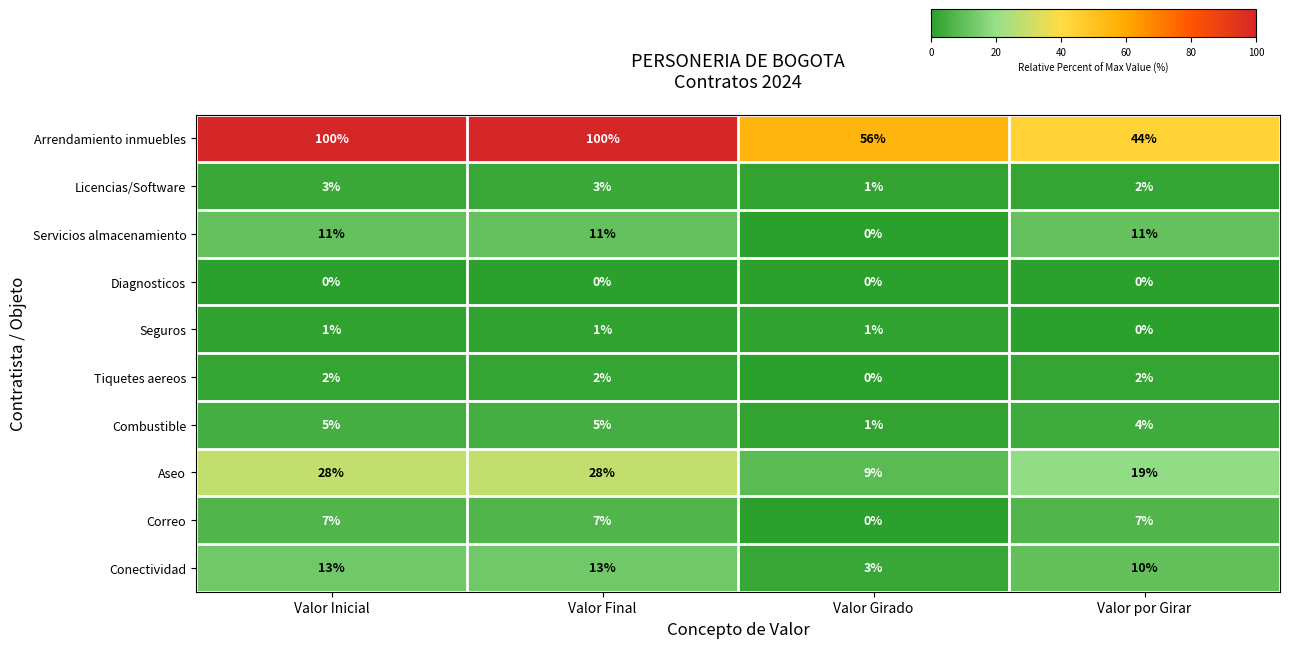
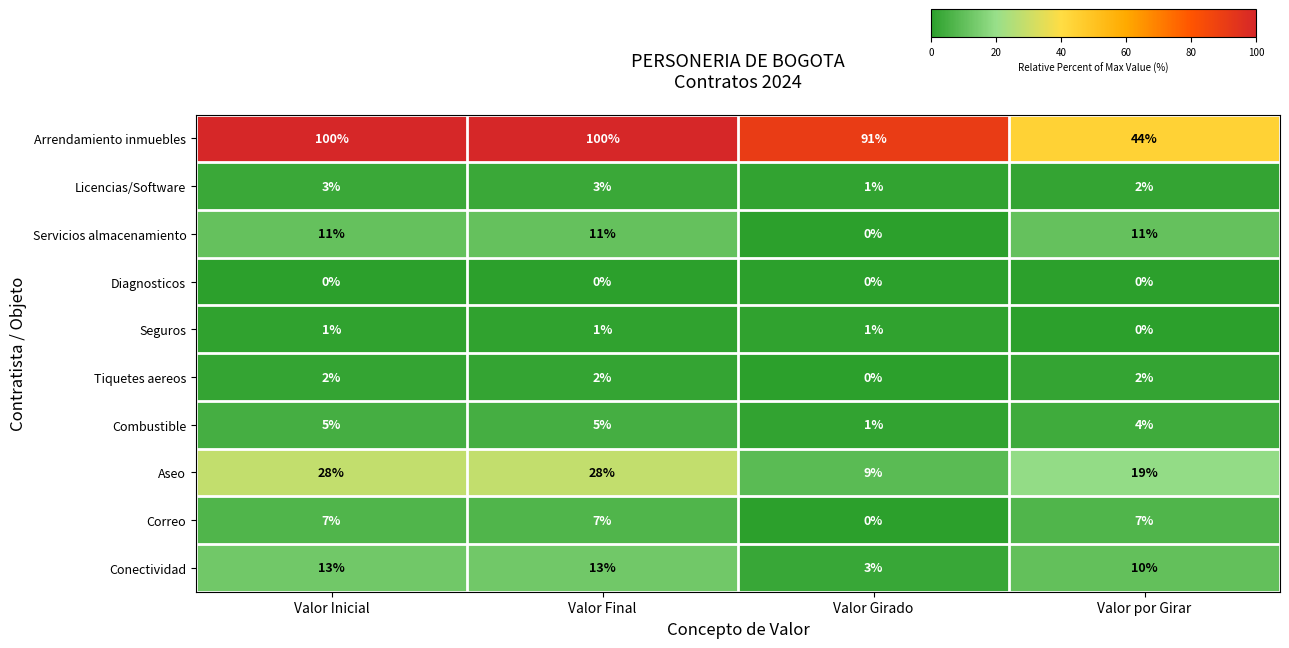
Arrendamiento inmuebles, Valor Girado: 56% -> 91%
